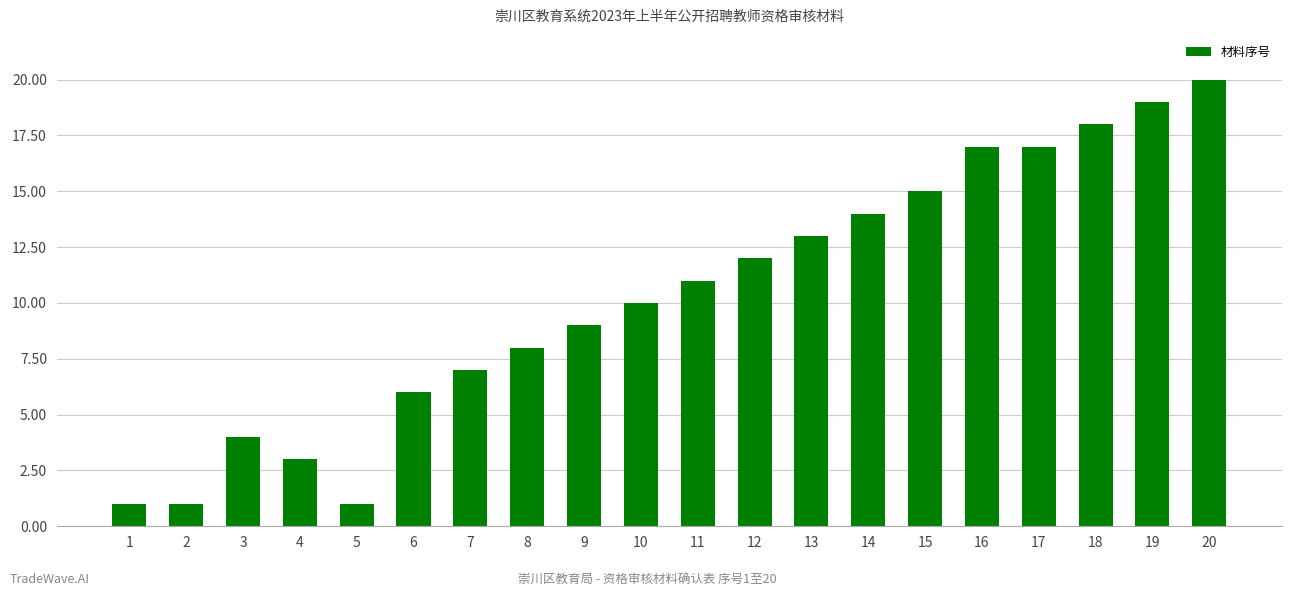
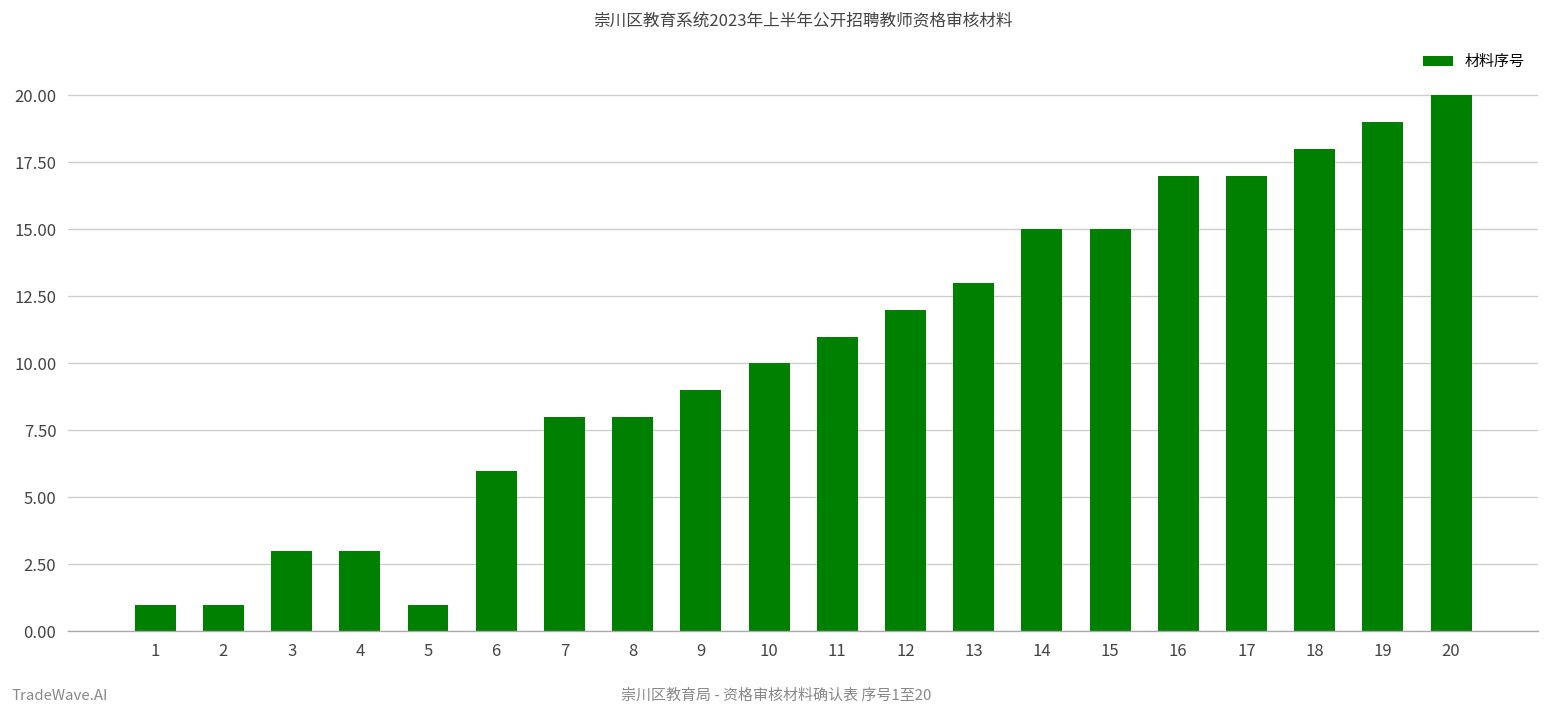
3: 4 -> 3
7: 7 -> 8
14: 14 -> 15
